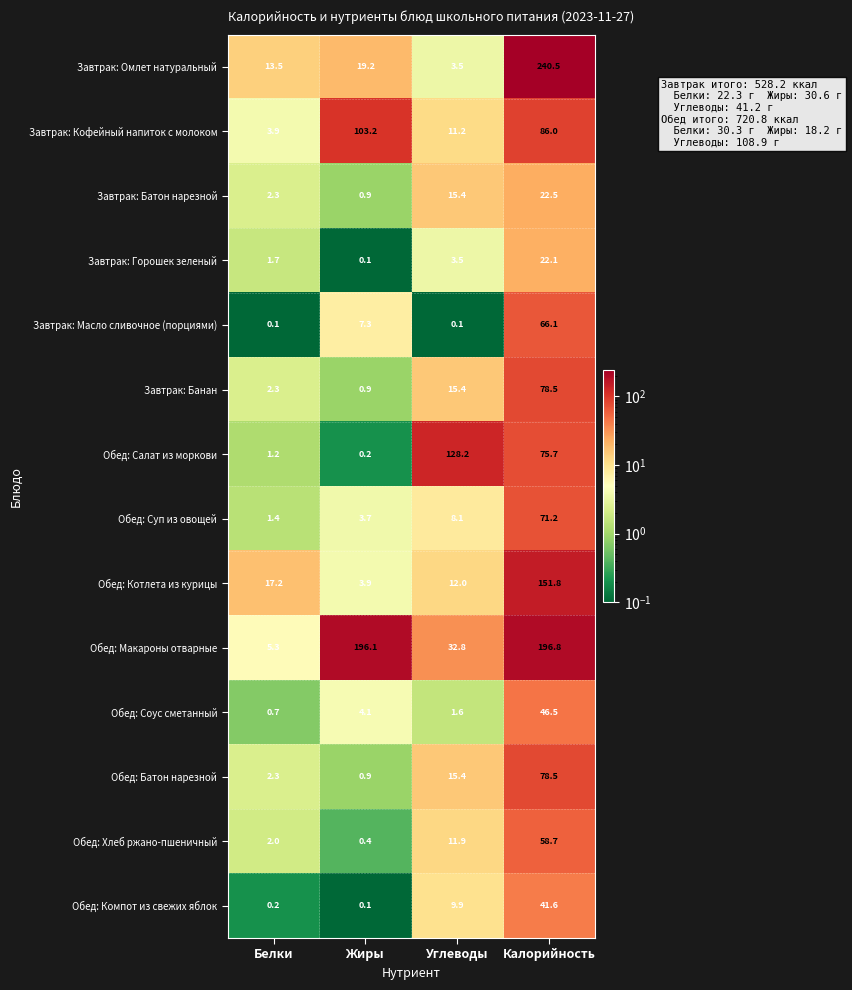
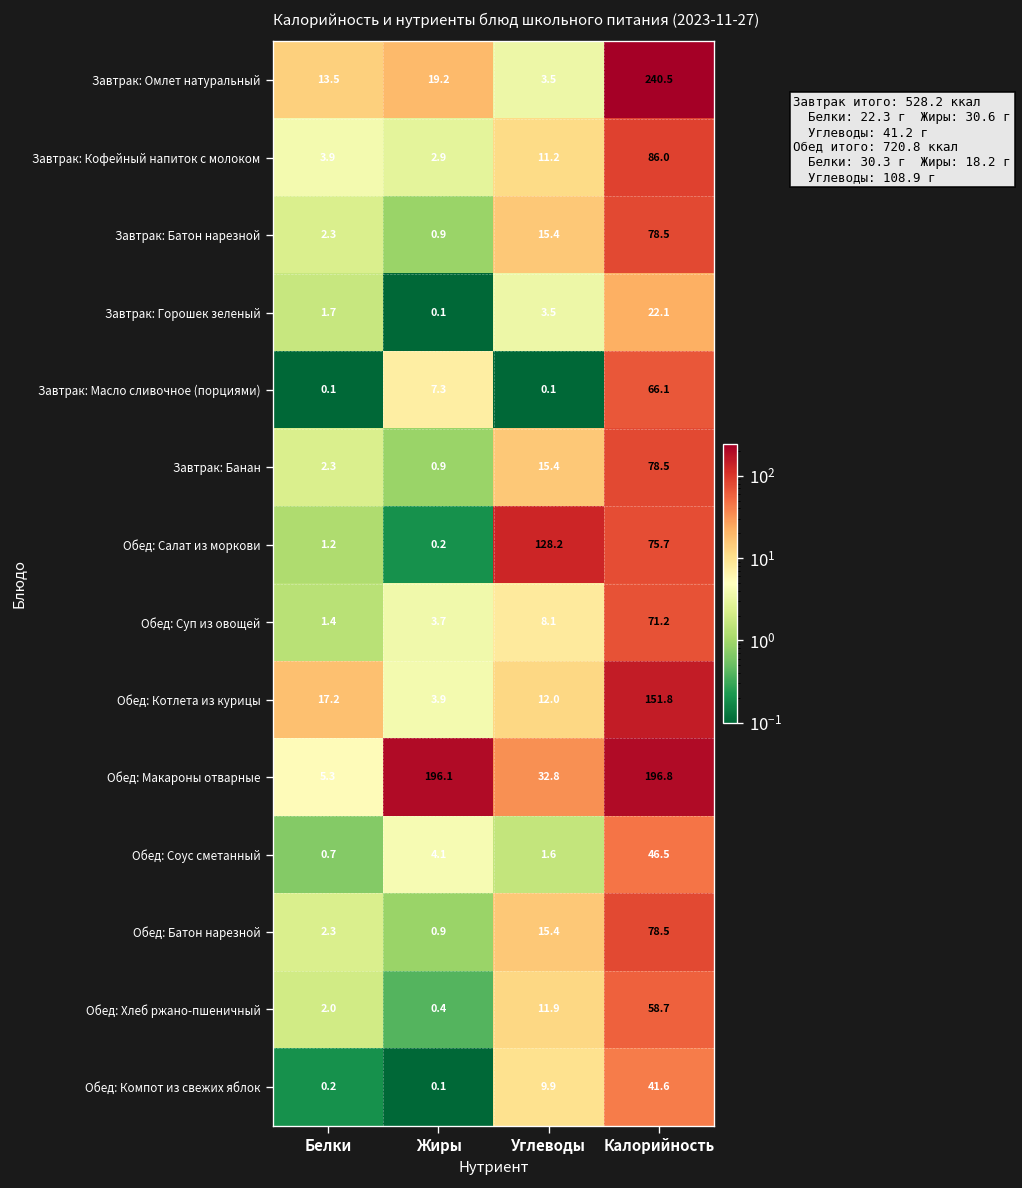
Завтрак: Кофейный напиток с молоком, Жиры: 103.2 -> 2.9
Завтрак: Батон нарезной, Калорийность: 22.5 -> 78.5
